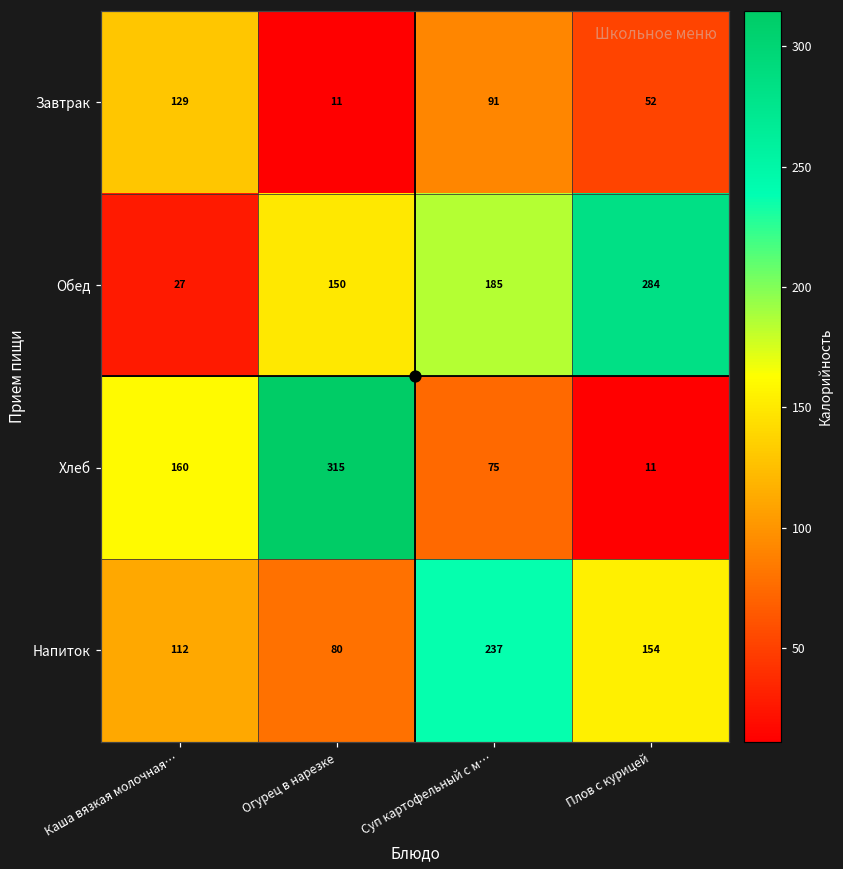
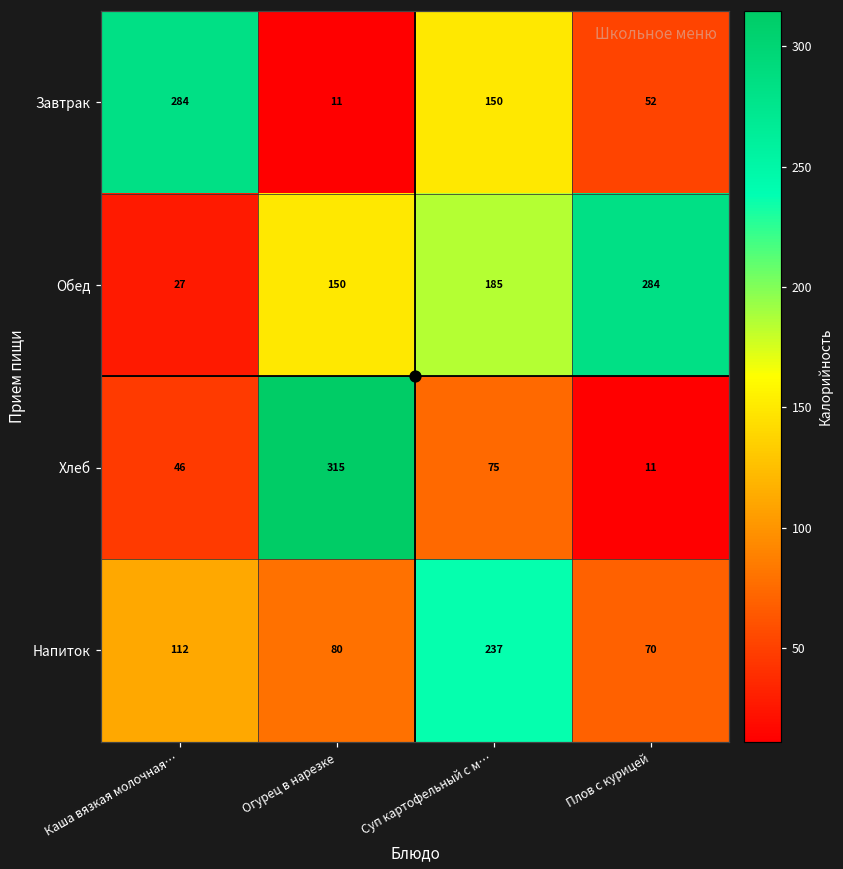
Завтрак, Каша вязкая молочная…: 129 -> 284
Завтрак, Суп картофельный с м…: 91 -> 150
Хлеб, Каша вязкая молочная…: 160 -> 46
Напиток, Плов с курицей: 154 -> 70
